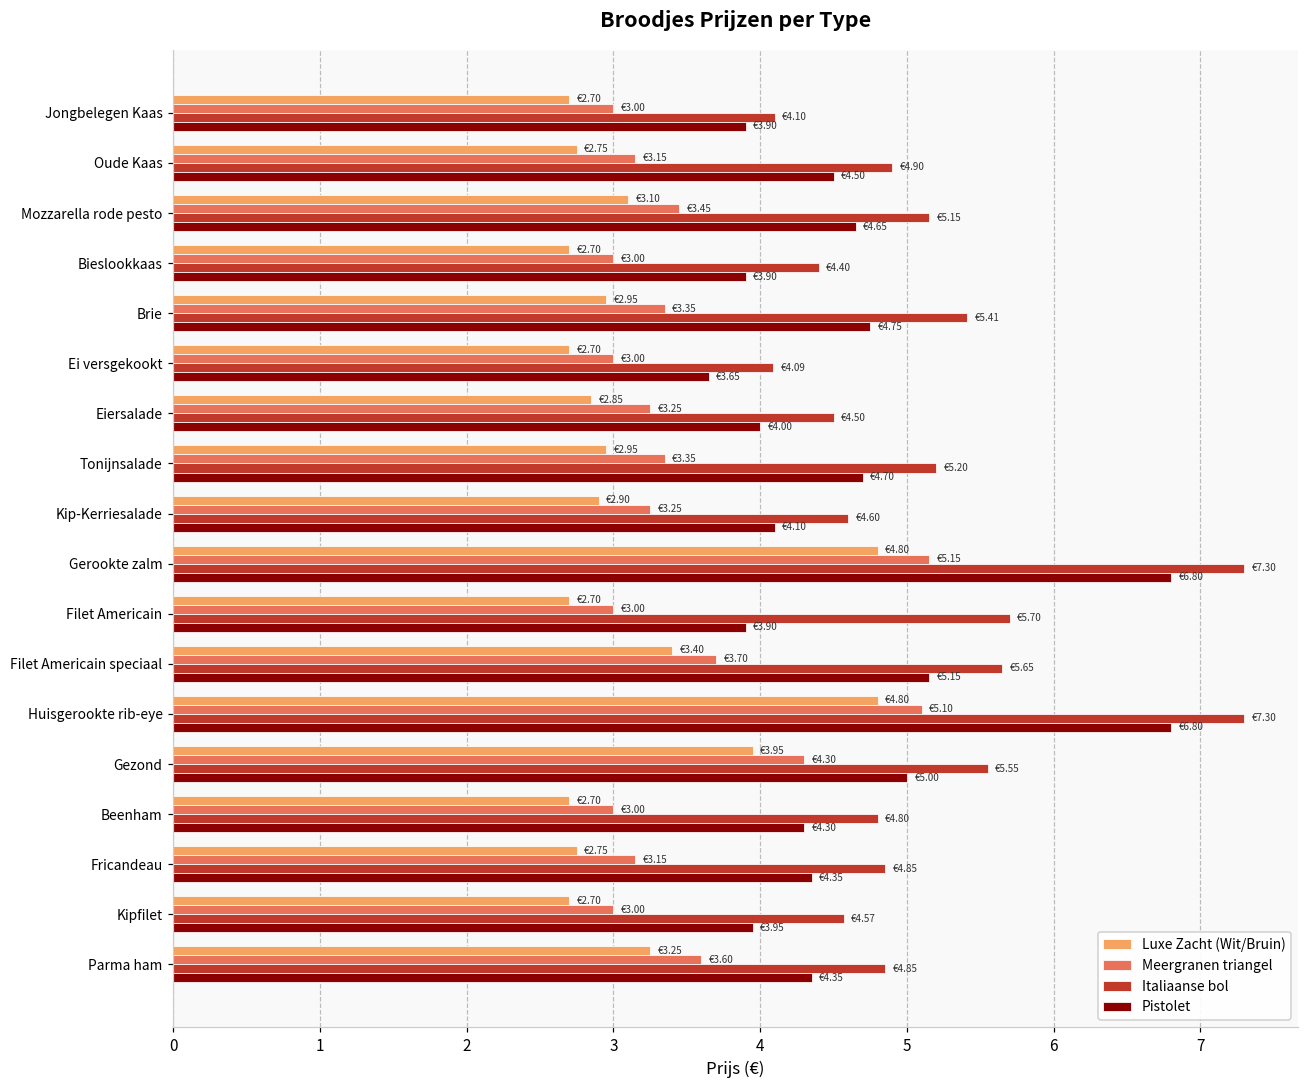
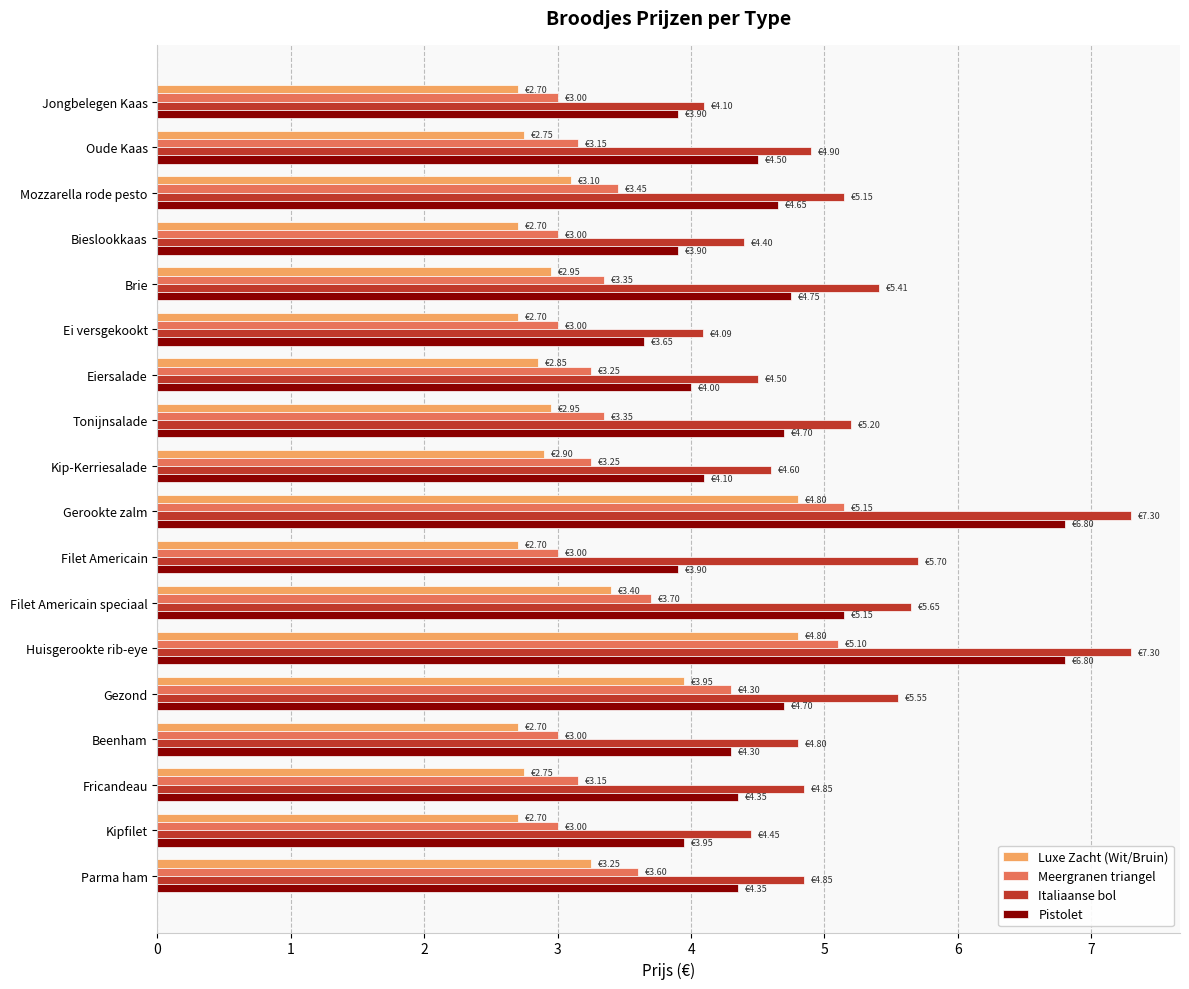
Pistolet, Gezond: €5.00 -> €4.70
Italiaanse bol, Kipfilet: €4.57 -> €4.45
